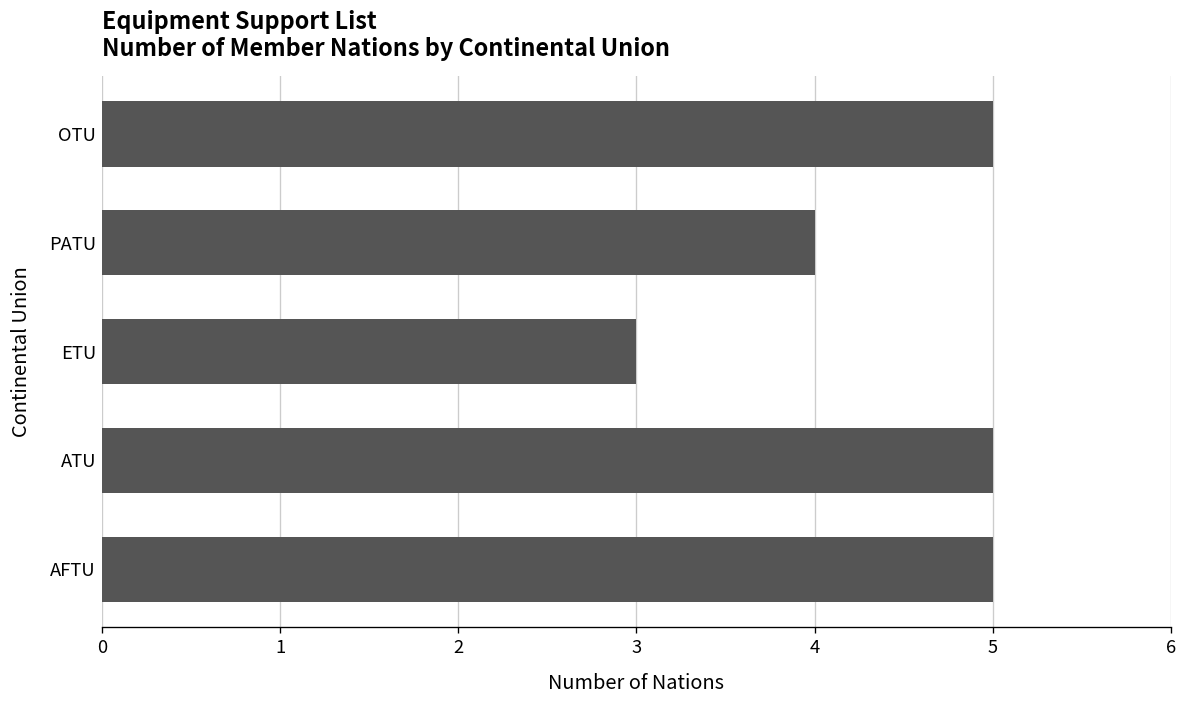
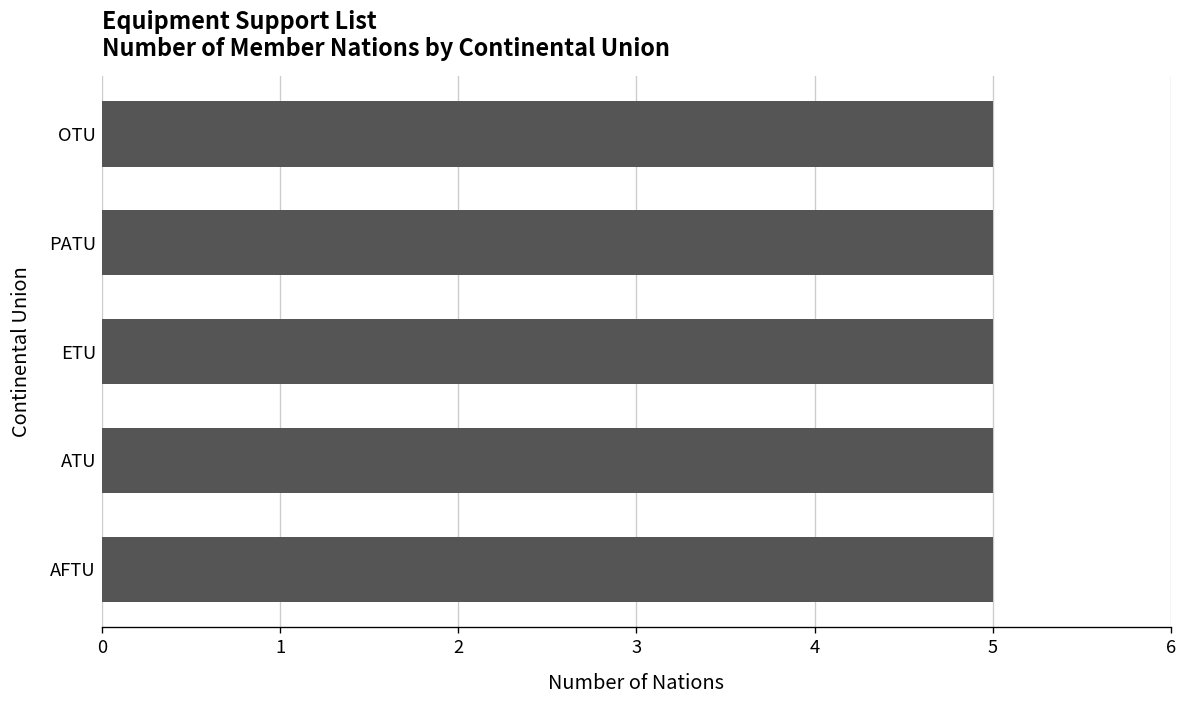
PATU: 4 -> 5
ETU: 3 -> 5
